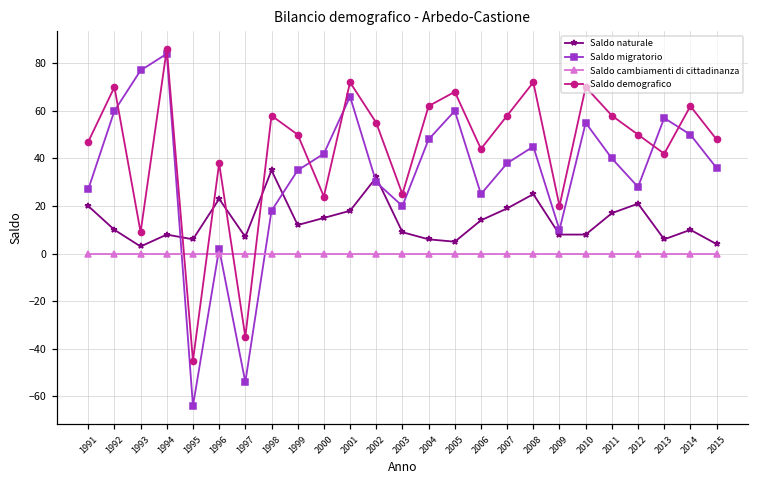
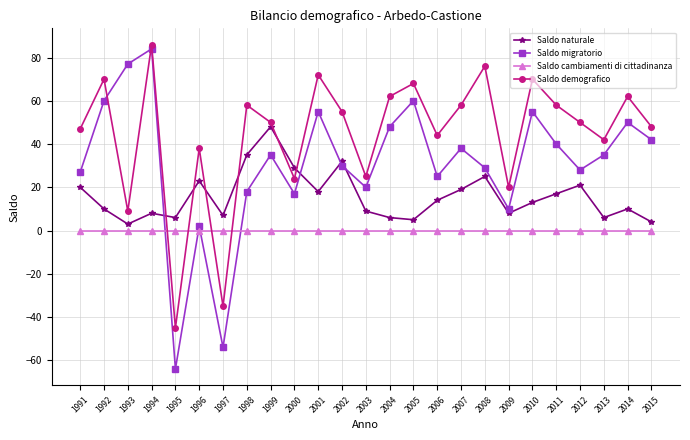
Saldo naturale, 1999: 12 -> 48
Saldo naturale, 2000: 15 -> 29
Saldo migratorio, 2000: 42 -> 17
Saldo migratorio, 2001: 66 -> 55
Saldo migratorio, 2008: 45 -> 29
Saldo demografico, 2008: 72 -> 76
Saldo naturale, 2010: 8 -> 13
Saldo migratorio, 2013: 57 -> 35
Saldo migratorio, 2015: 36 -> 42
